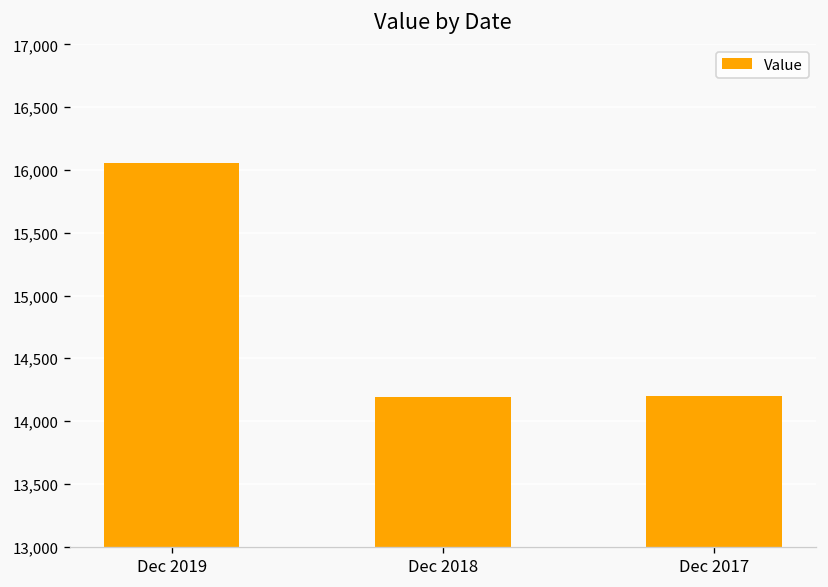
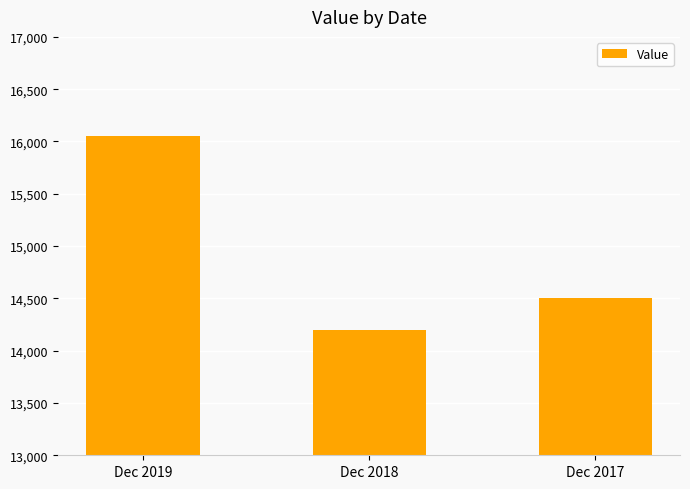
Dec 2017: 14,200 -> 14,500
